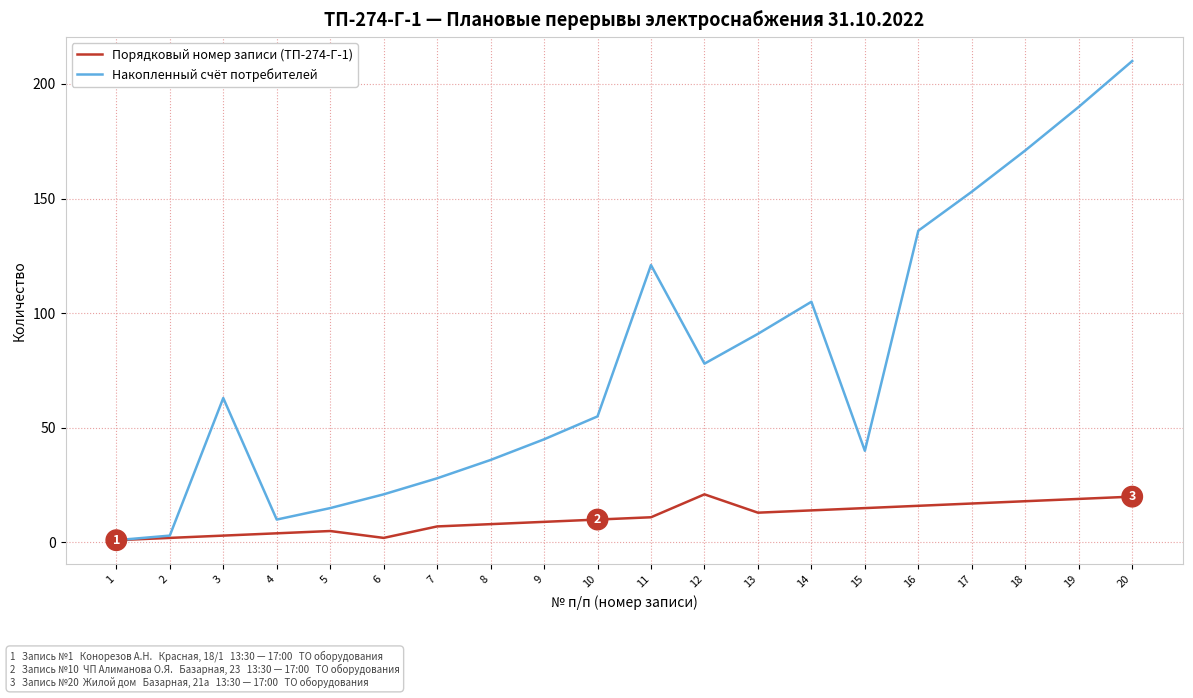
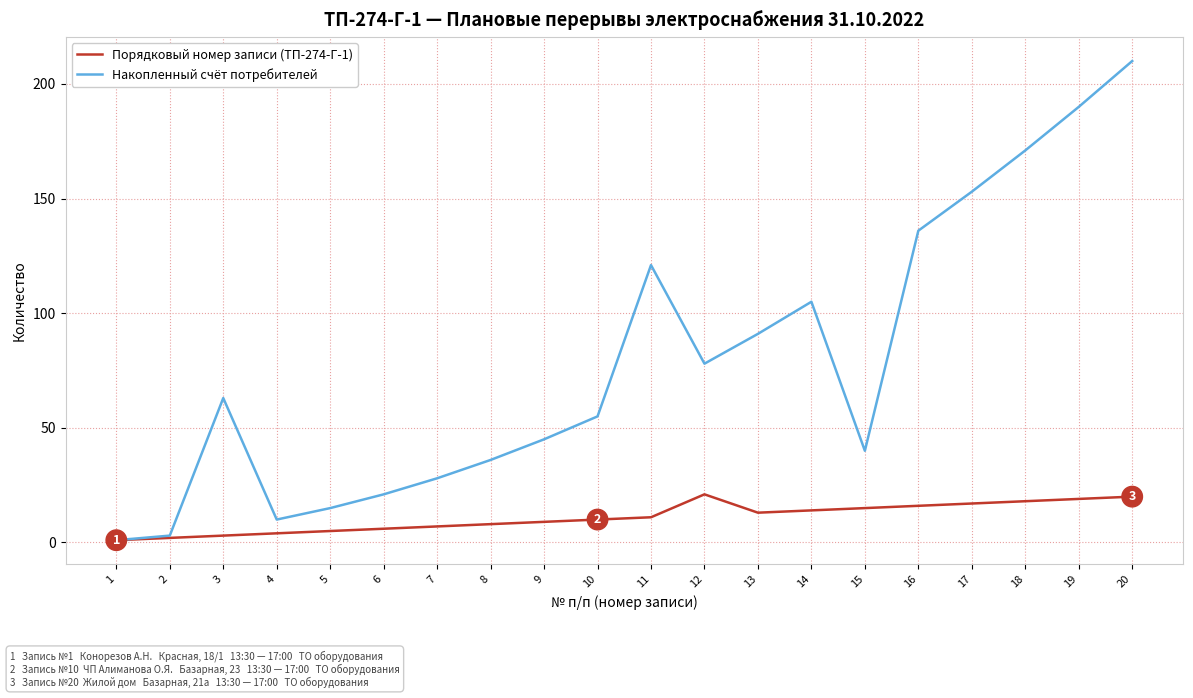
Порядковый номер записи (ТП-274-Г-1), 6: 2 -> 6
